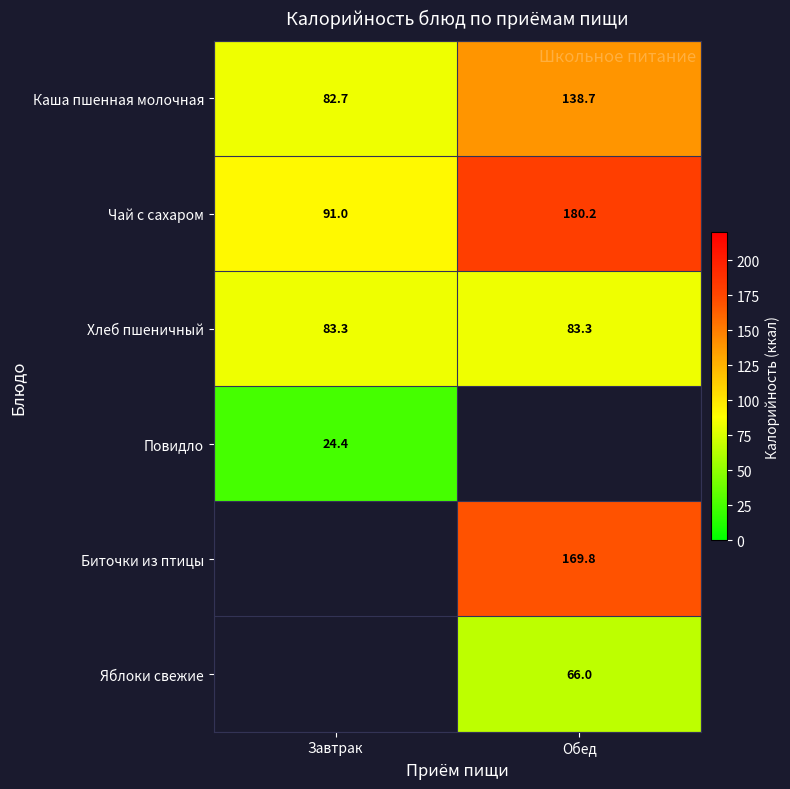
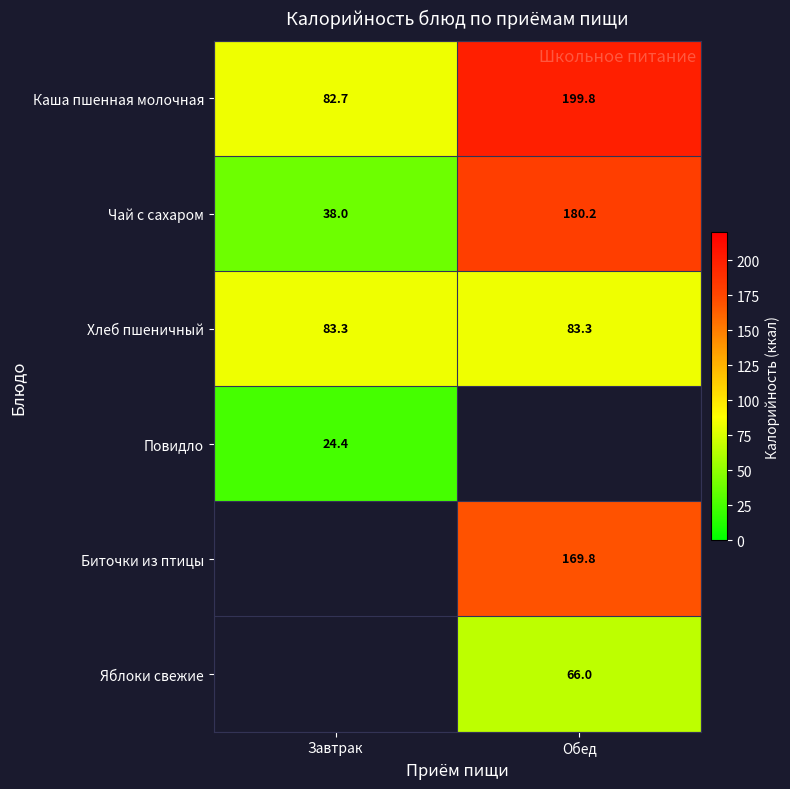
Каша пшенная молочная, Обед: 138.7 -> 199.8
Чай с сахаром, Завтрак: 91.0 -> 38.0
